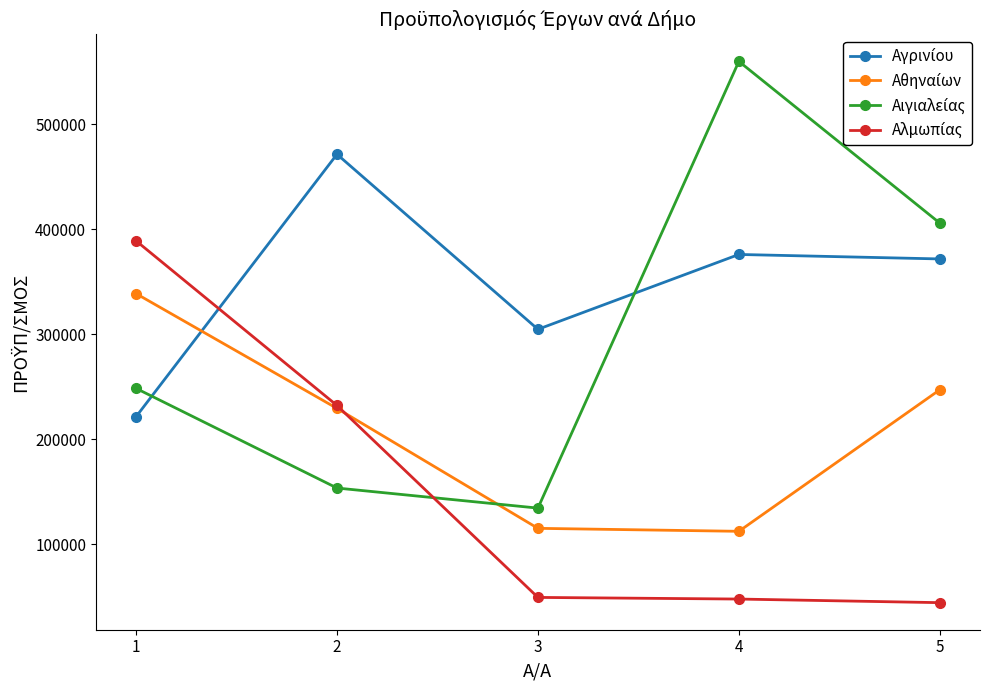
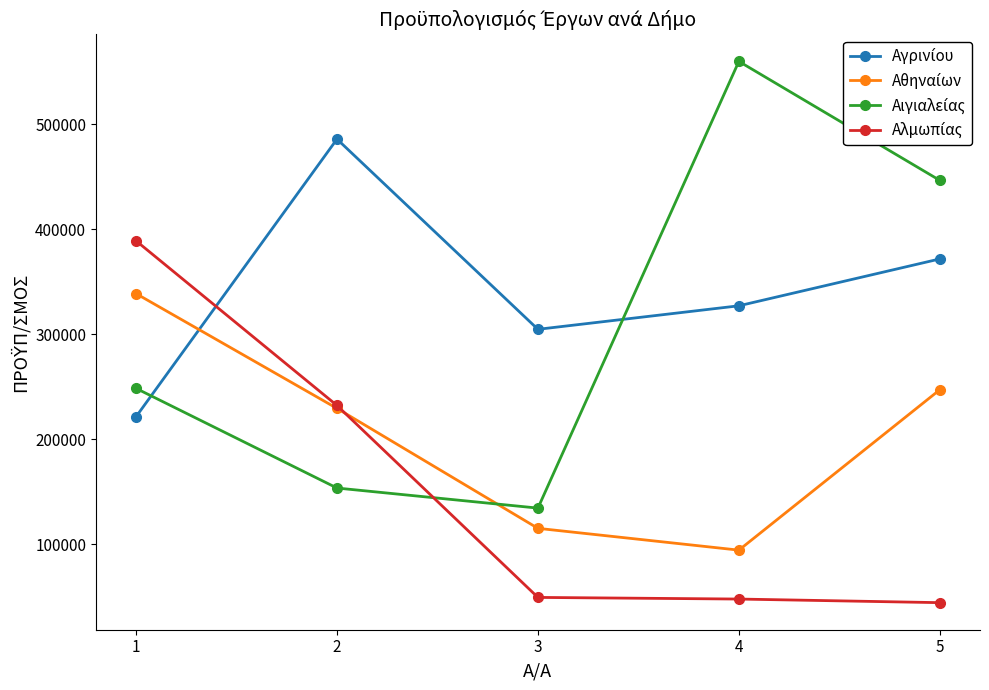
Αγρινίου, 2: 471000 -> 486000
Αγρινίου, 4: 376000 -> 327000
Αθηναίων, 4: 112000 -> 94000
Αιγιαλείας, 5: 406000 -> 447000
